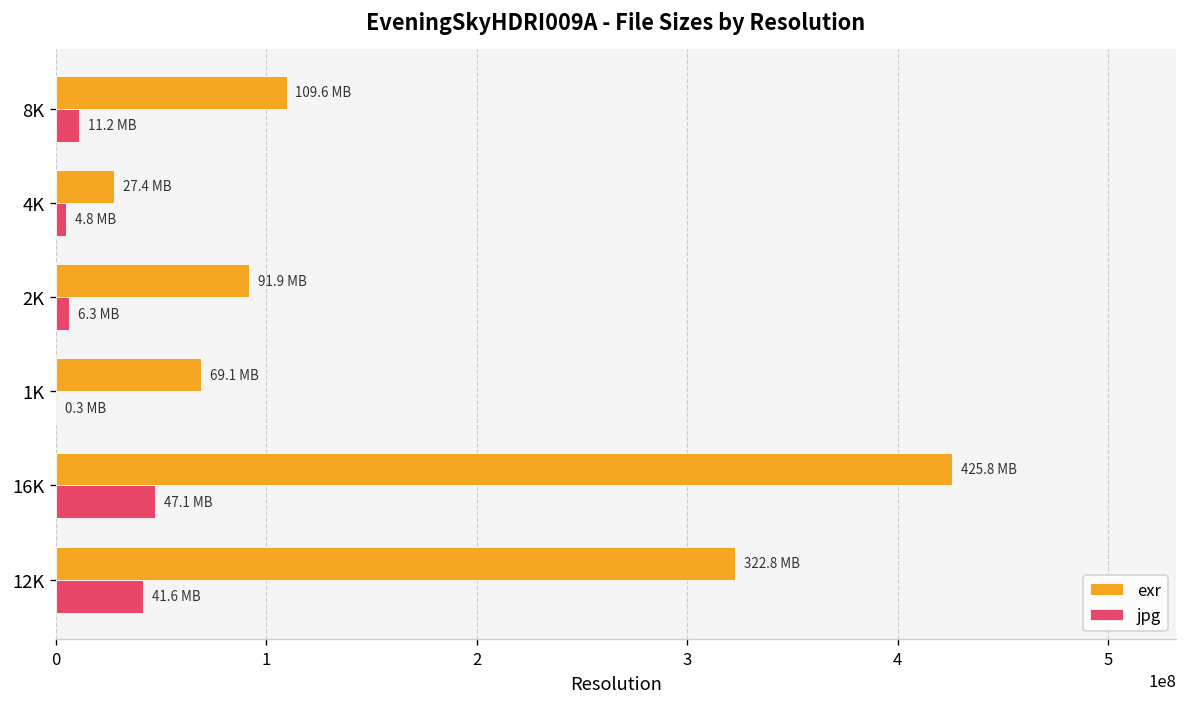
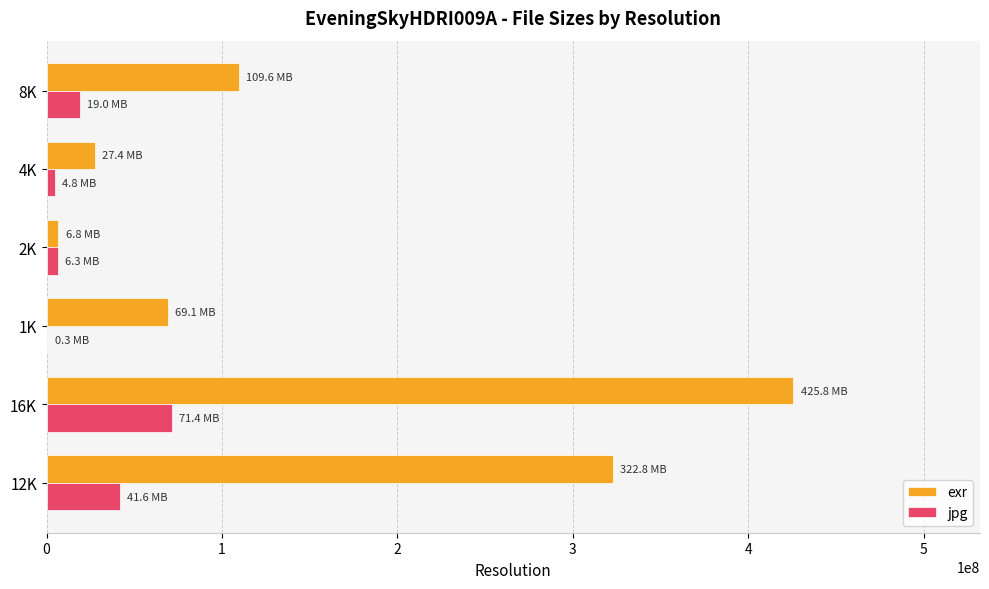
jpg, 8K: 11.2 -> 19.0
exr, 2K: 91.9 -> 6.8
jpg, 16K: 47.1 -> 71.4
